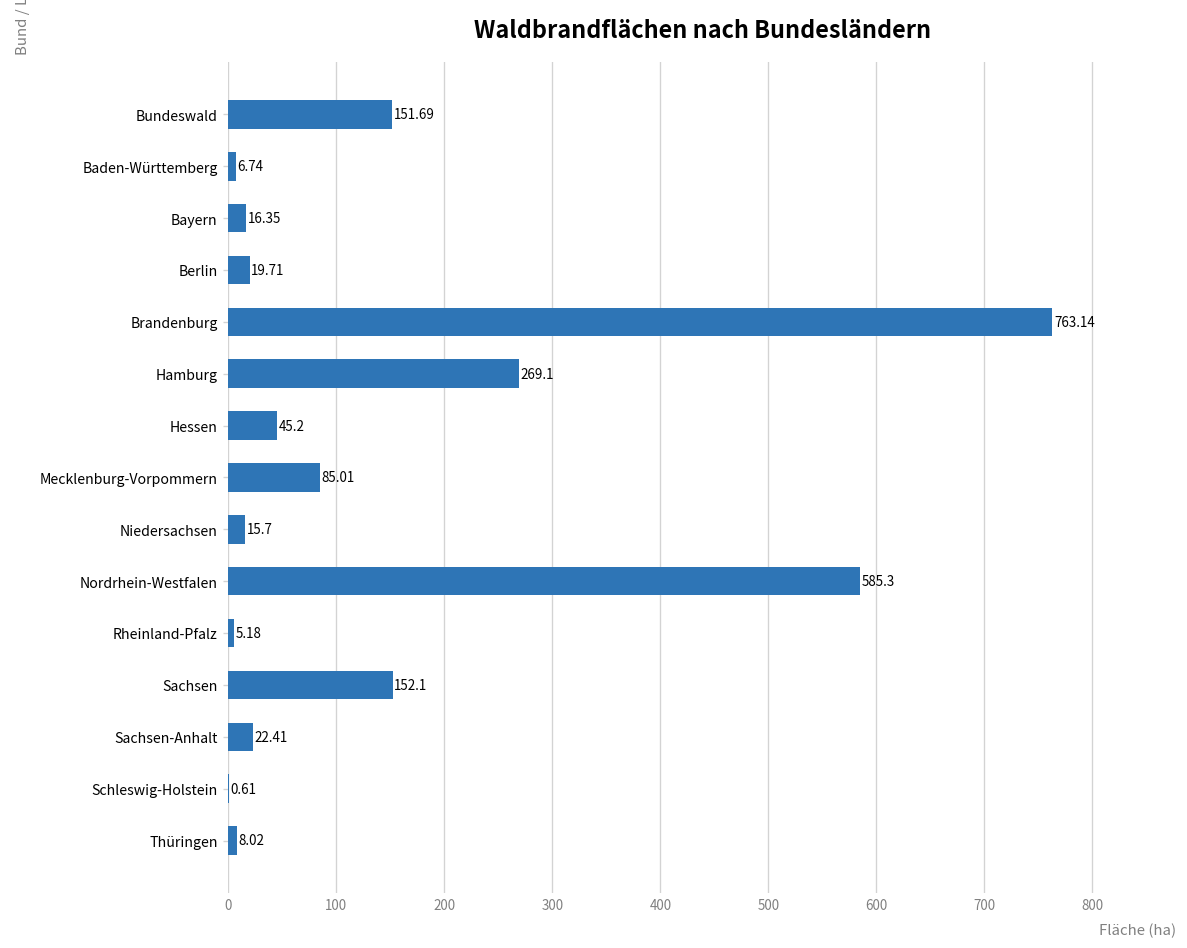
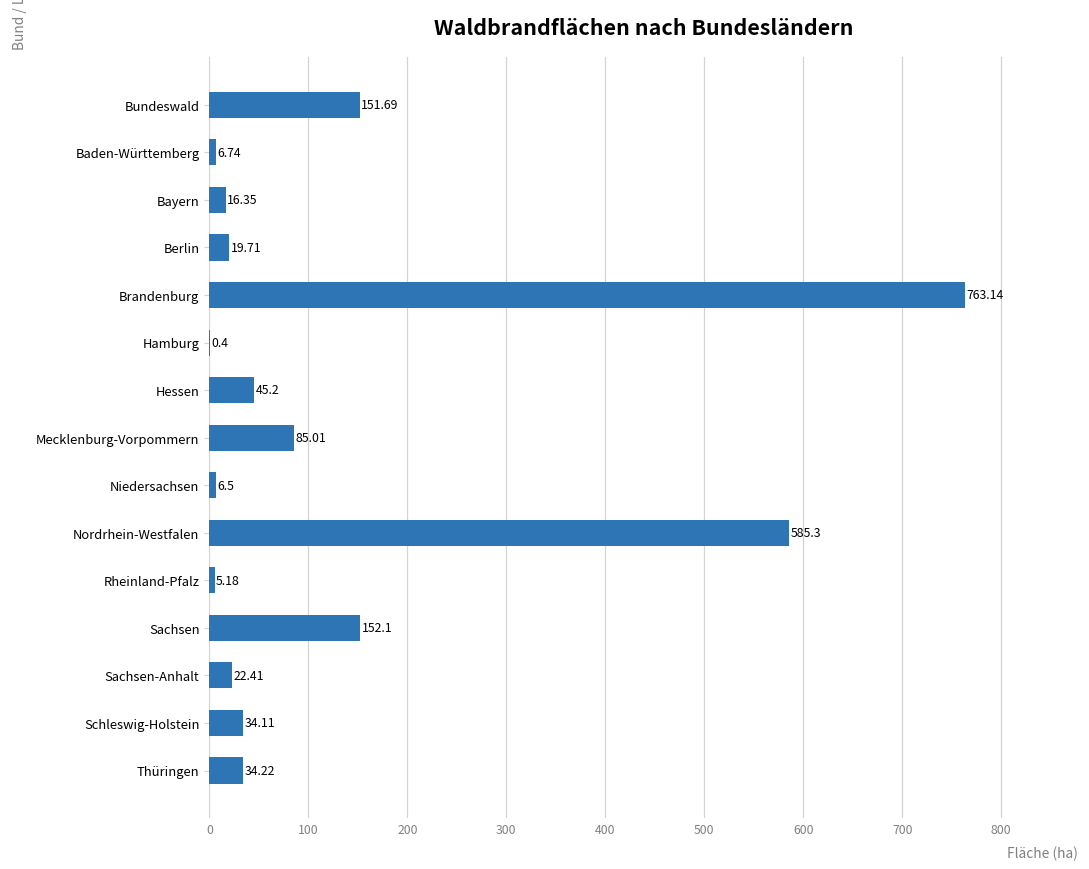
Hamburg: 269.1 -> 0.4
Niedersachsen: 15.7 -> 6.5
Schleswig-Holstein: 0.61 -> 34.11
Thüringen: 8.02 -> 34.22
